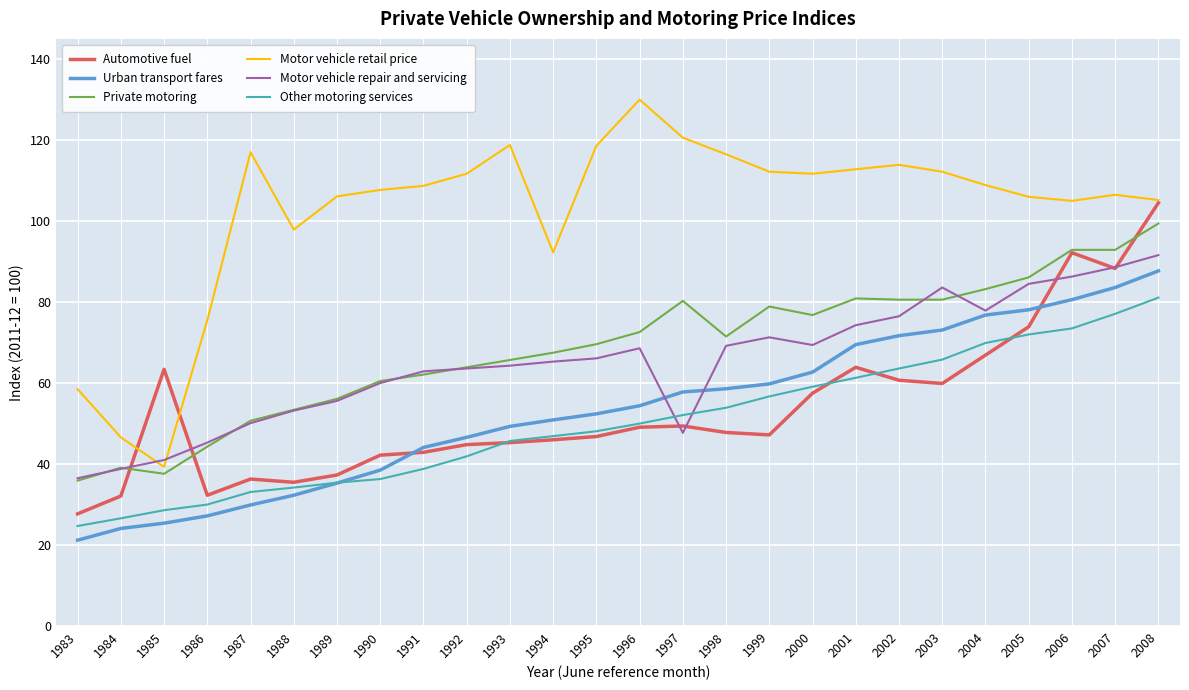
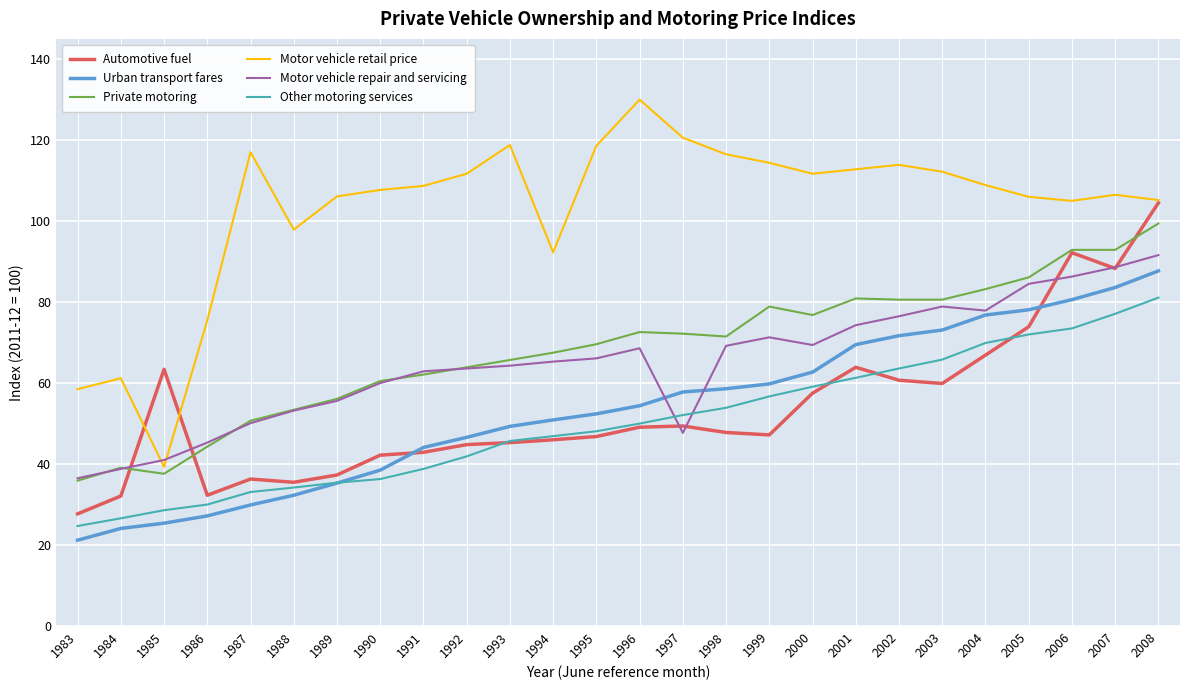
Motor vehicle retail price, 1984: 47 -> 61
Private motoring, 1997: 80 -> 72
Motor vehicle retail price, 1999: 112 -> 114
Motor vehicle repair and servicing, 2003: 84 -> 79
